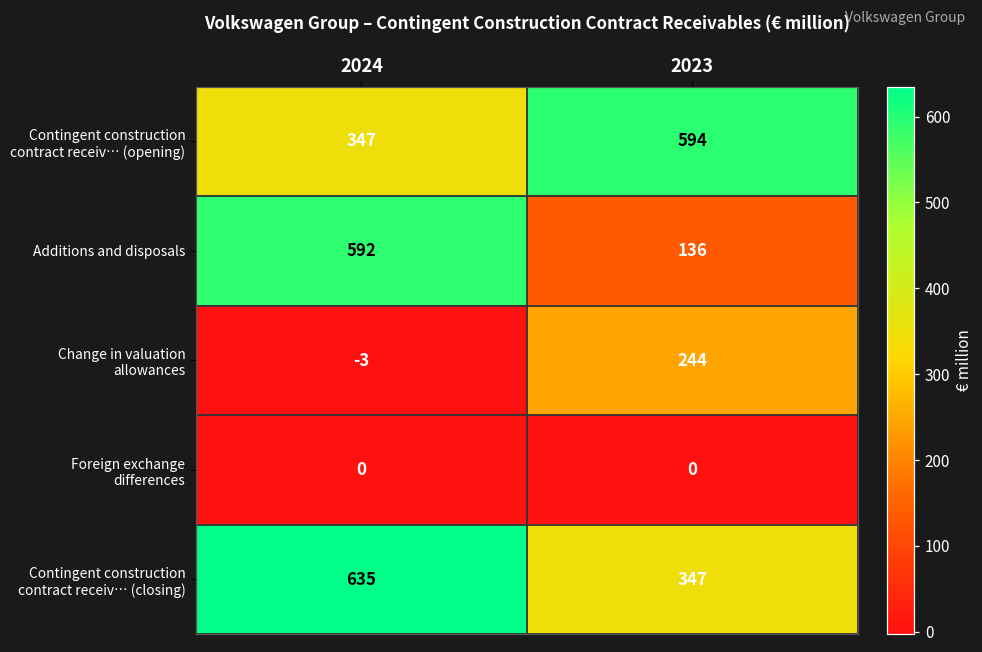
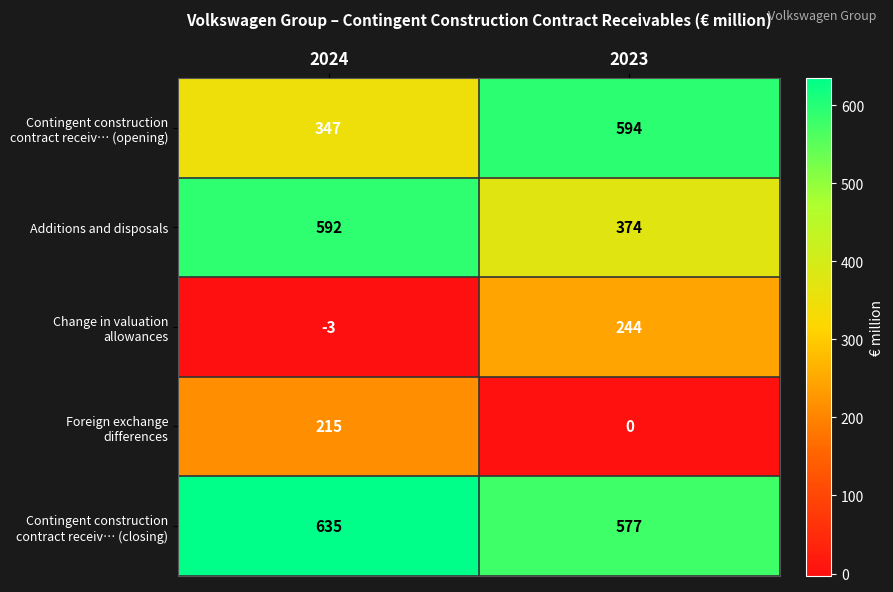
Additions and disposals, 2023: 136 -> 374
Foreign exchange differences, 2024: 0 -> 215
Contingent construction contract receiv… (closing), 2023: 347 -> 577
